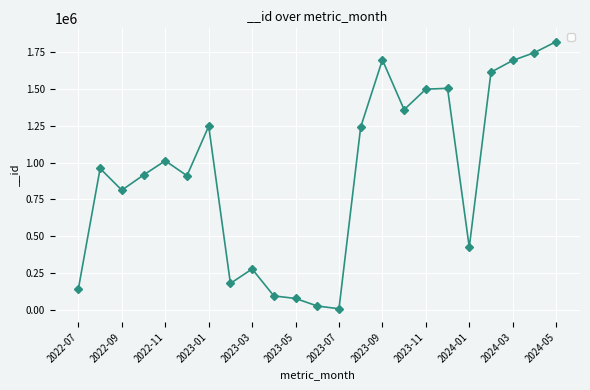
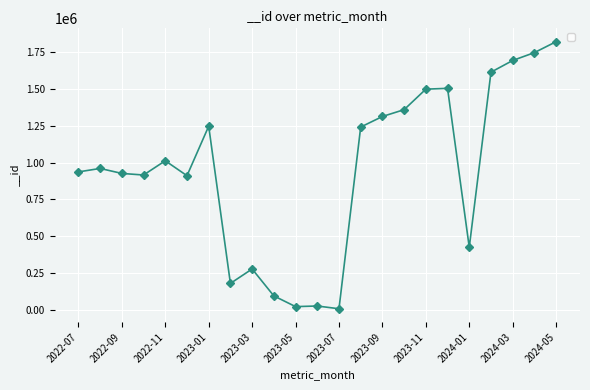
2022-07: 150000 -> 940000
2022-09: 810000 -> 930000
2023-05: 80000 -> 20000
2023-09: 1700000 -> 1310000
